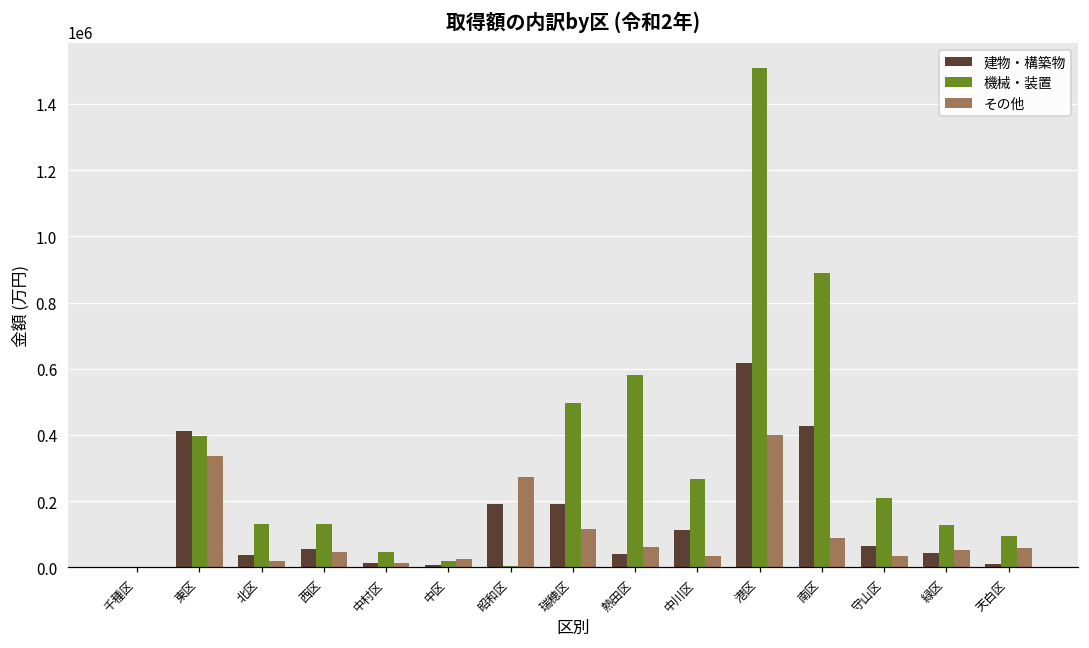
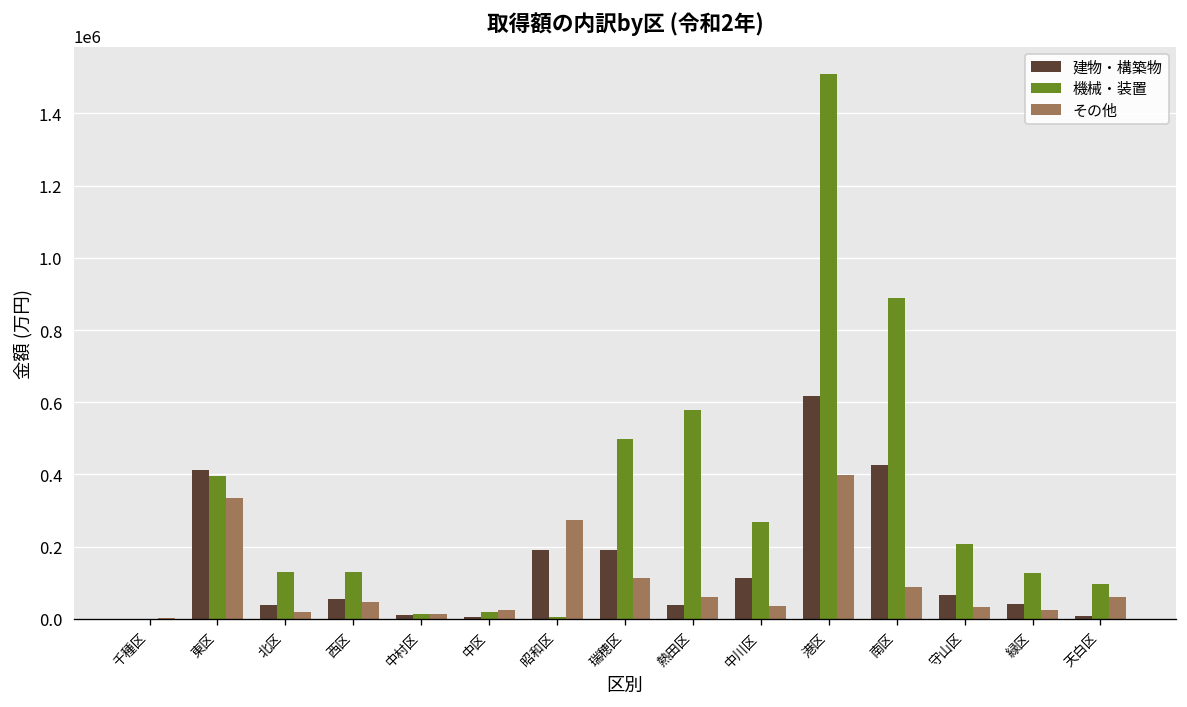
機械・装置, 中村区: 50000 -> 10000
その他, 緑区: 50000 -> 20000
